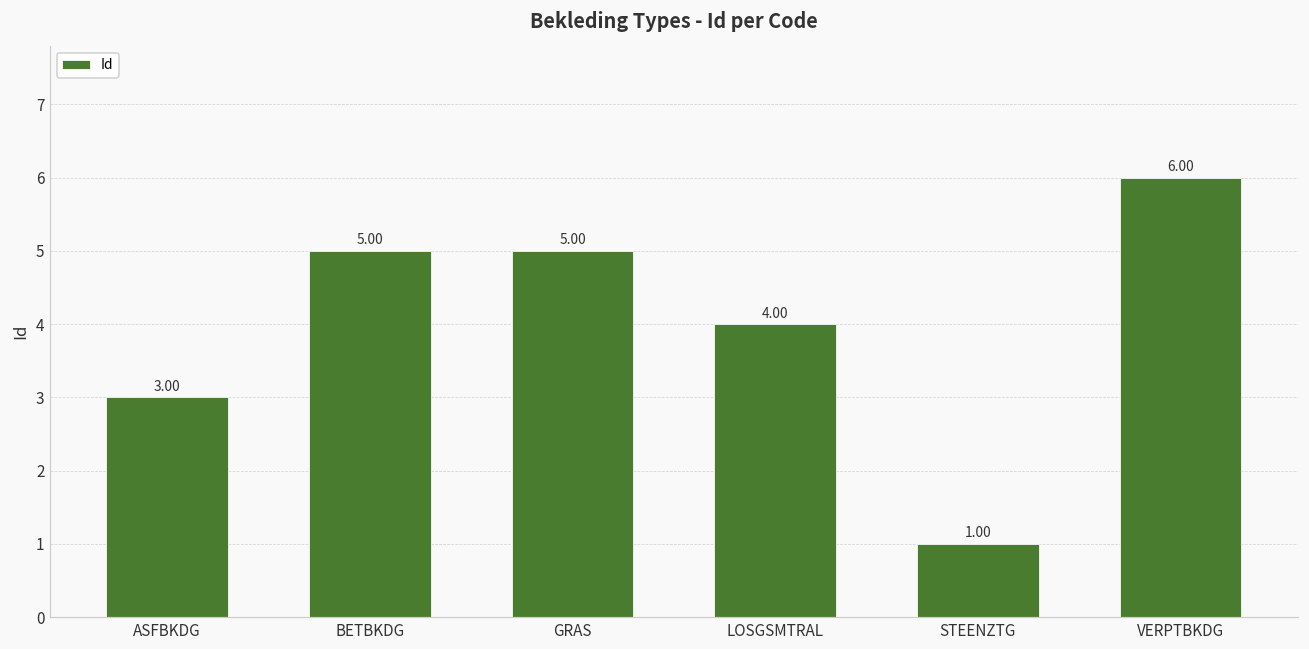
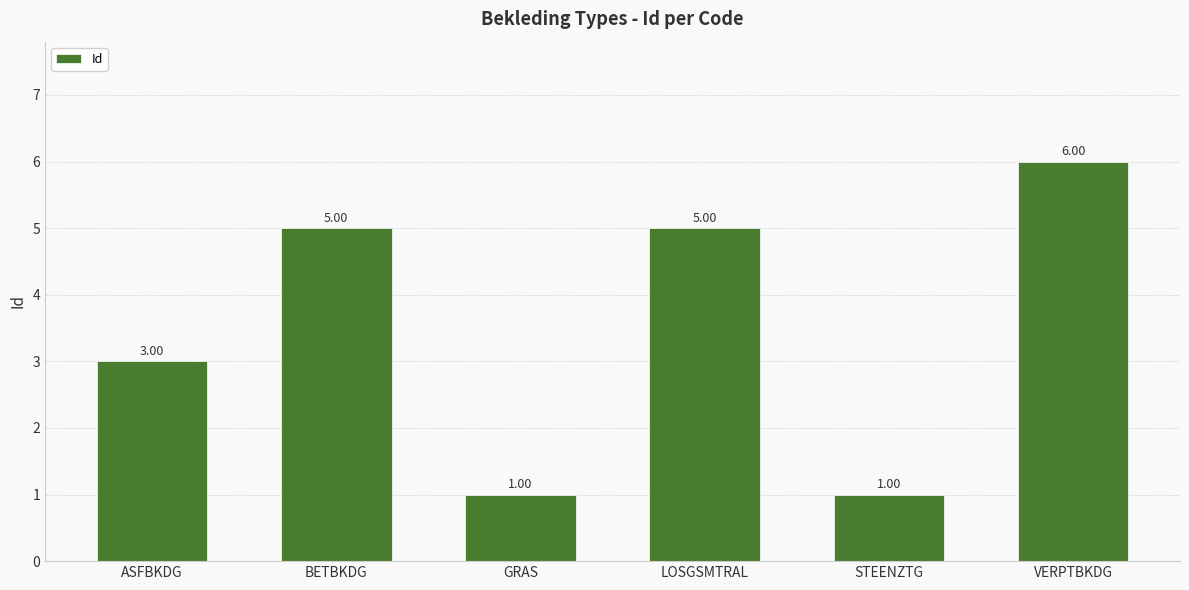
GRAS: 5.00 -> 1.00
LOSGSMTRAL: 4.00 -> 5.00
